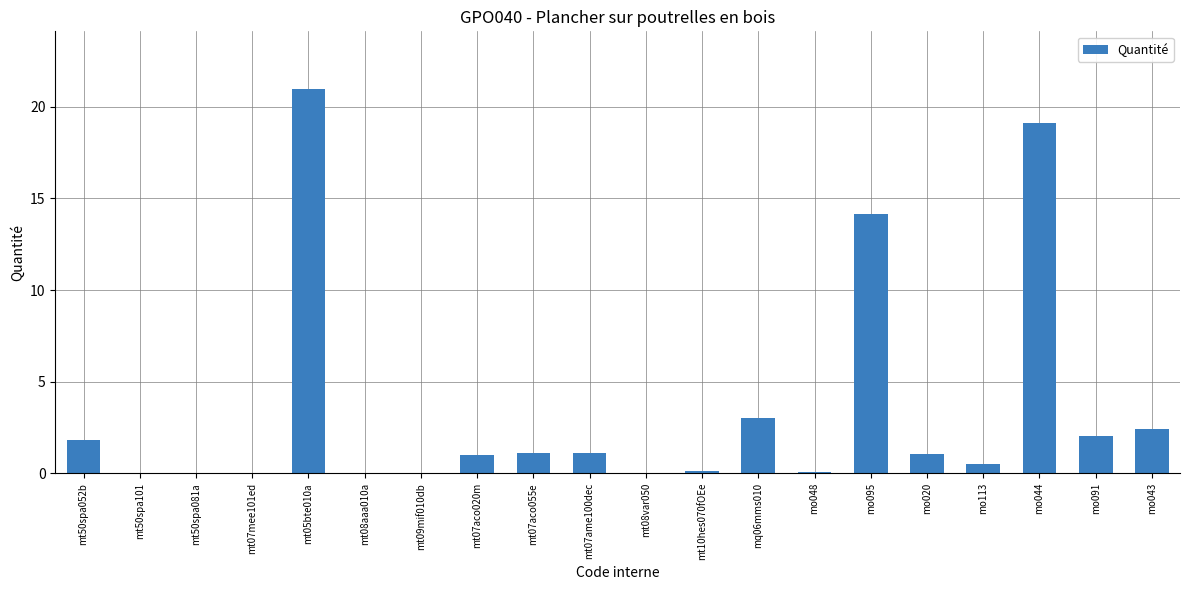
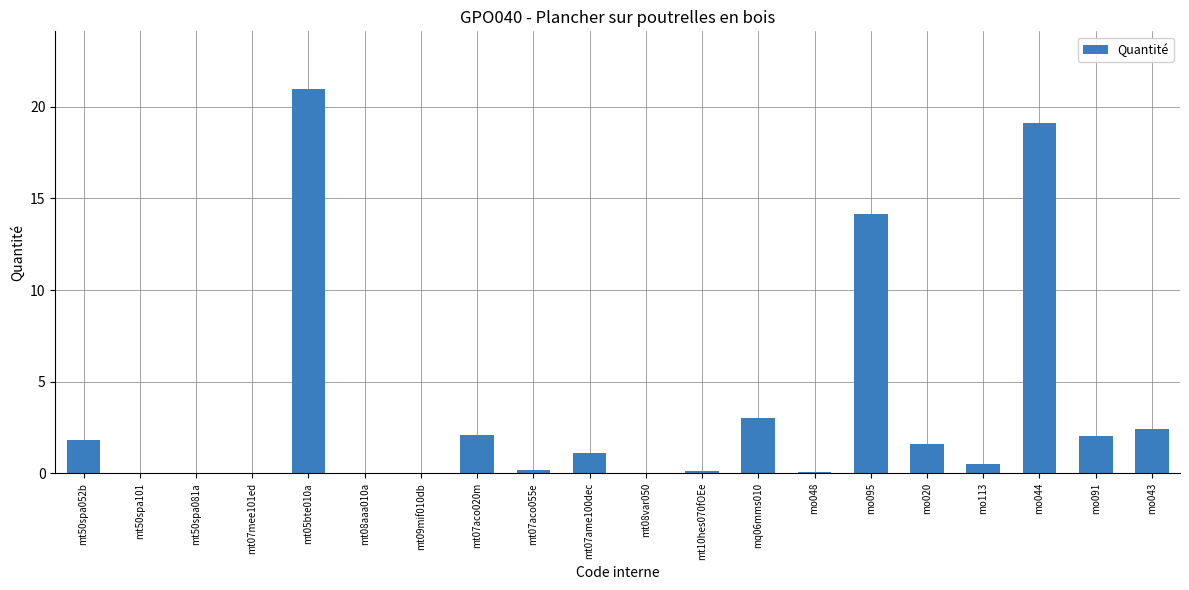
mt07aco020m: 1.0 -> 2.1
mt07aco055e: 1.1 -> 0.2
mo020: 1.0 -> 1.6
